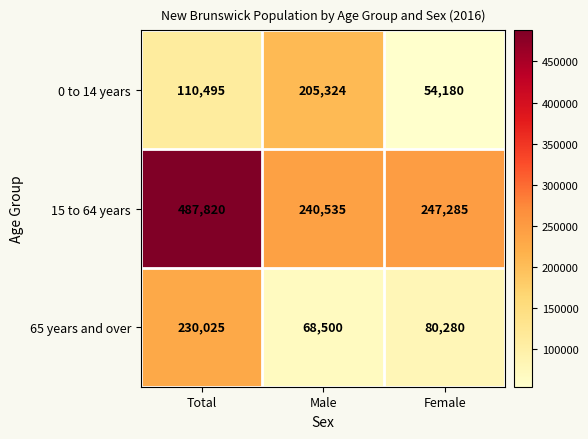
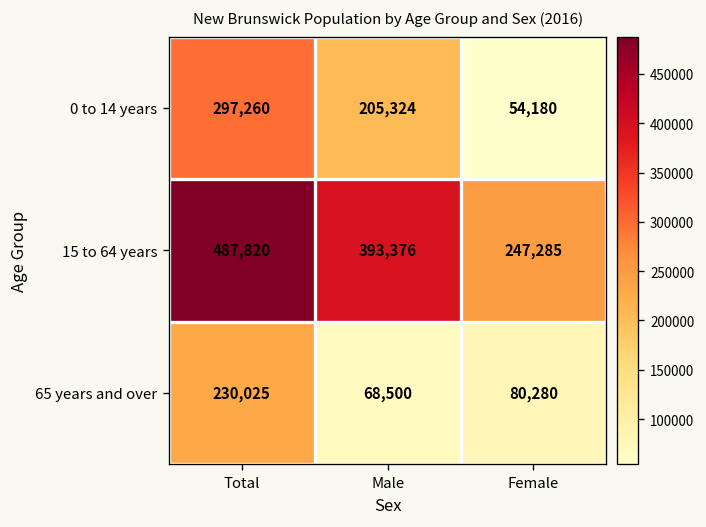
0 to 14 years, Total: 110,495 -> 297,260
15 to 64 years, Male: 240,535 -> 393,376
